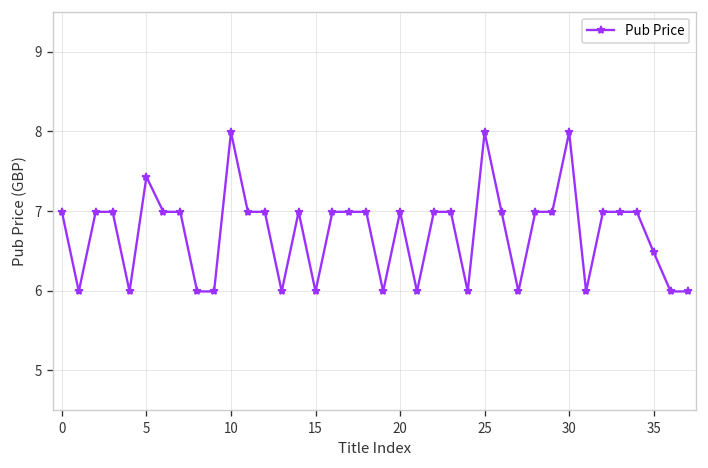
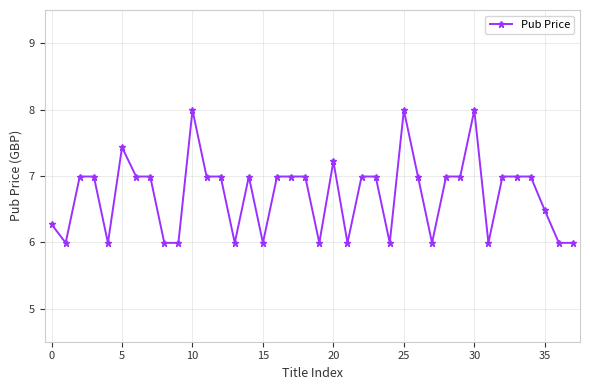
0: 7.0 -> 6.3
20: 7.0 -> 7.2
